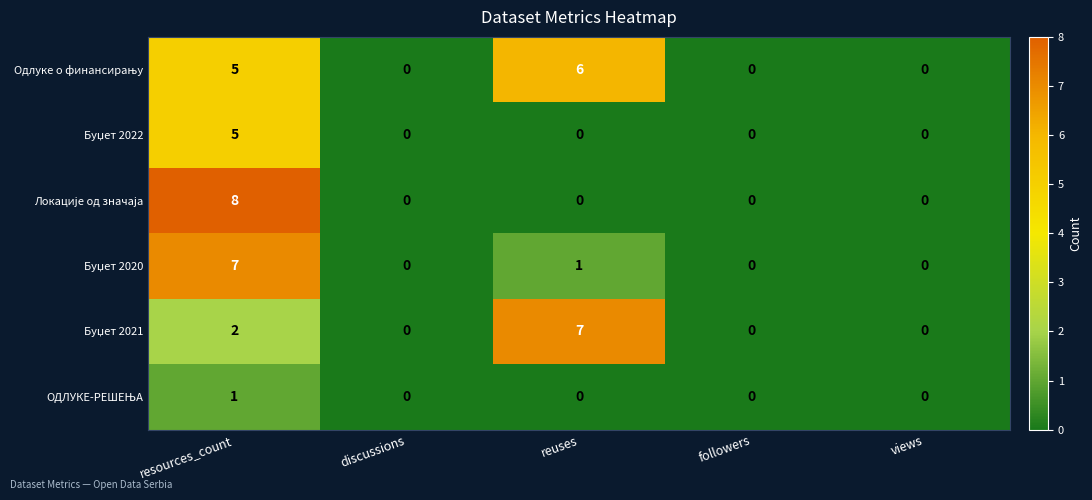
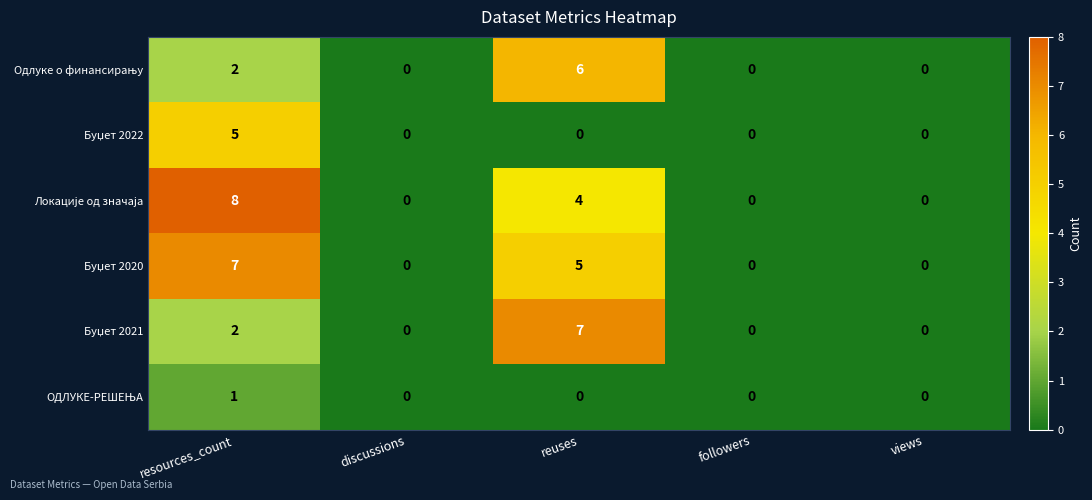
Одлуке о финансирању, resources_count: 5 -> 2
Локације од значаја, reuses: 0 -> 4
Буџет 2020, reuses: 1 -> 5
